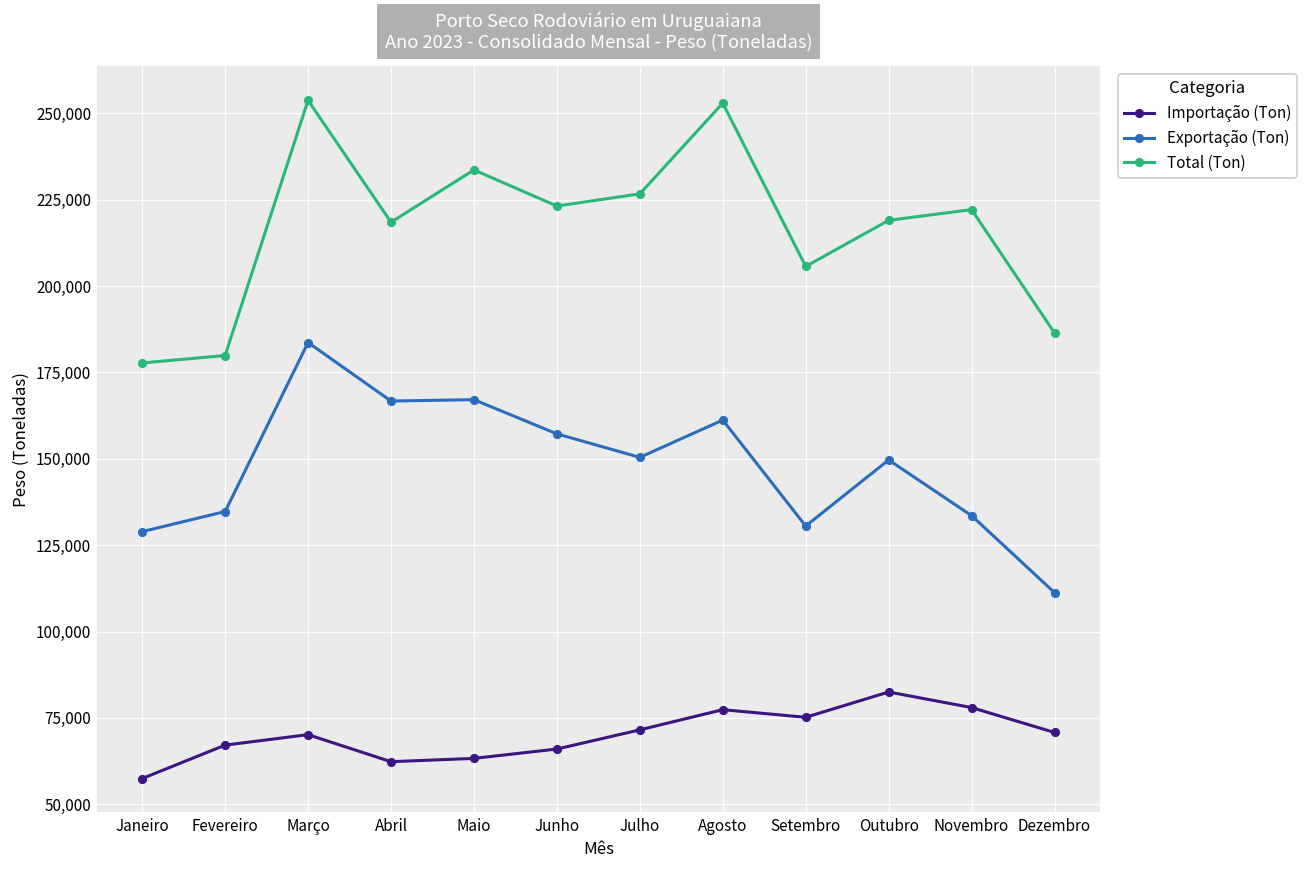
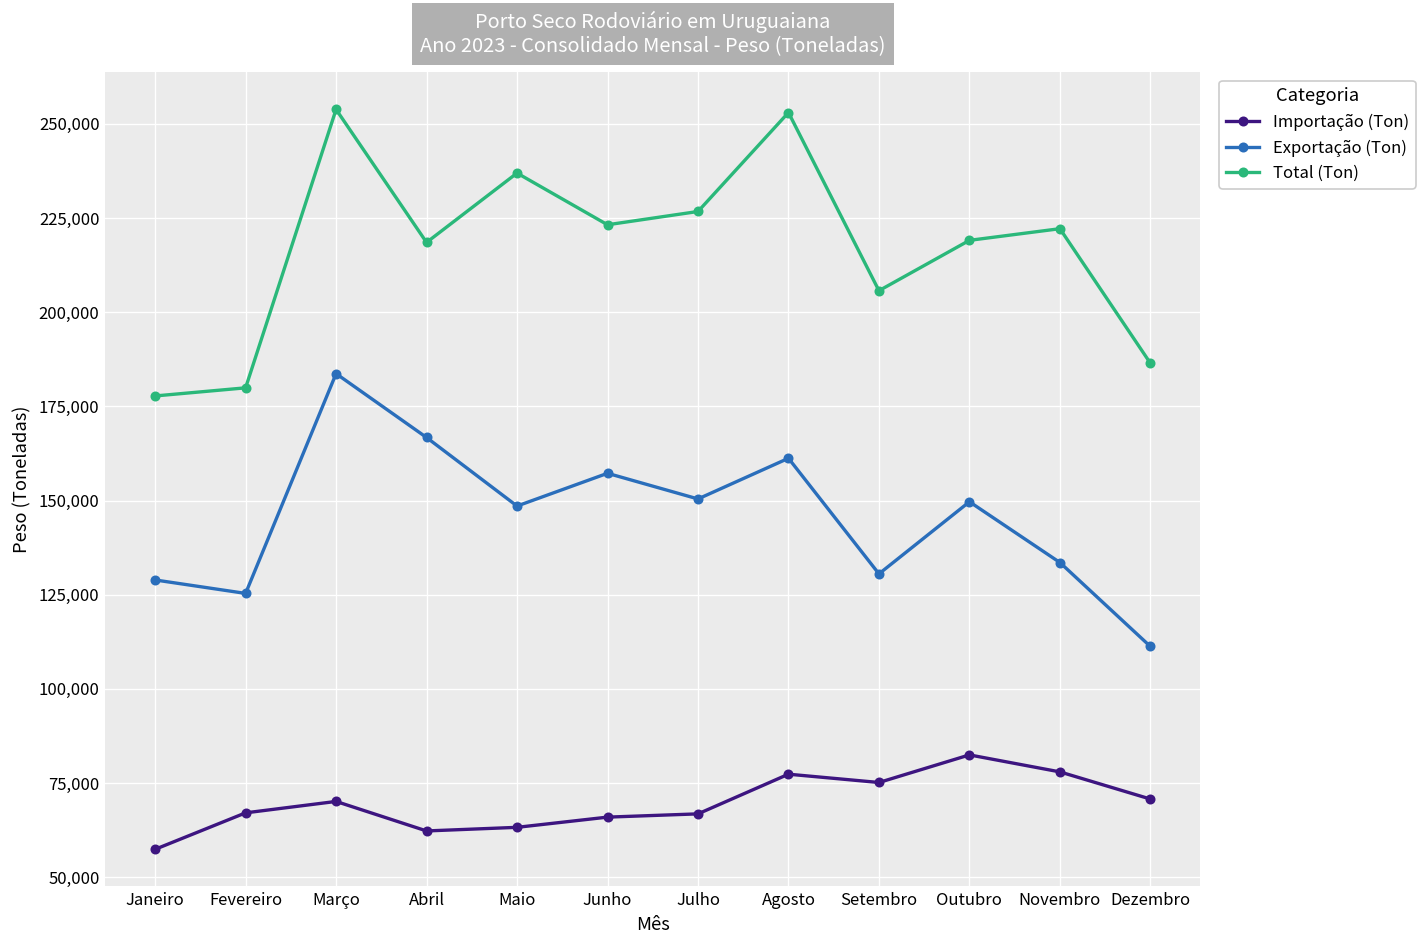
Exportação (Ton), Fevereiro: 135,000 -> 125,000
Exportação (Ton), Maio: 167,000 -> 149,000
Total (Ton), Maio: 234,000 -> 237,000
Importação (Ton), Julho: 72,000 -> 67,000
